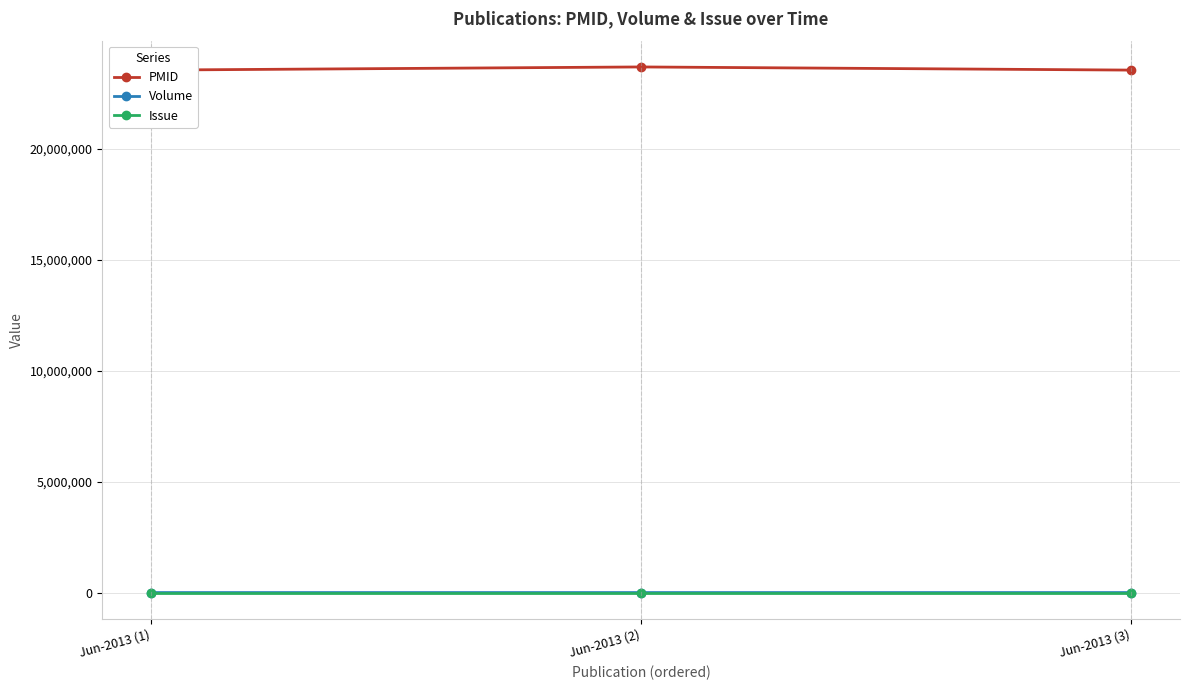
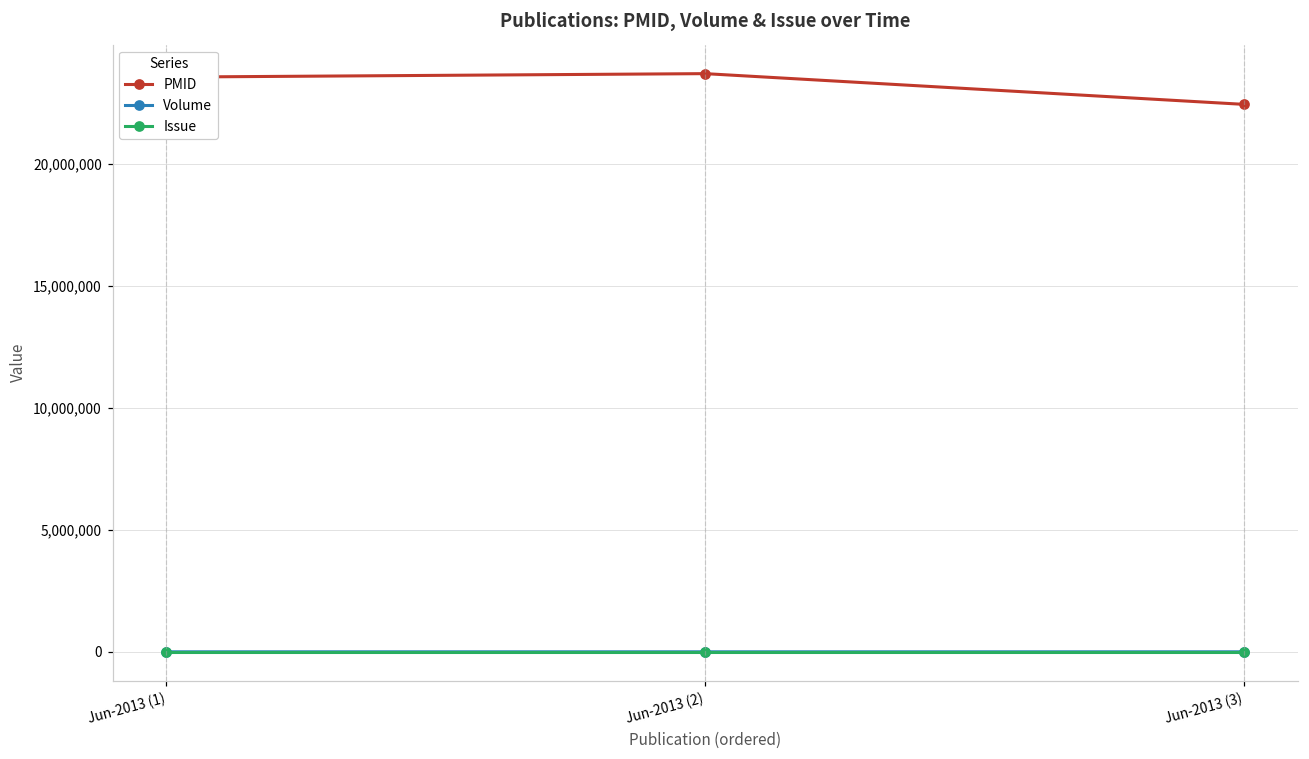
PMID, Jun-2013 (3): 23,500,000 -> 22,400,000
